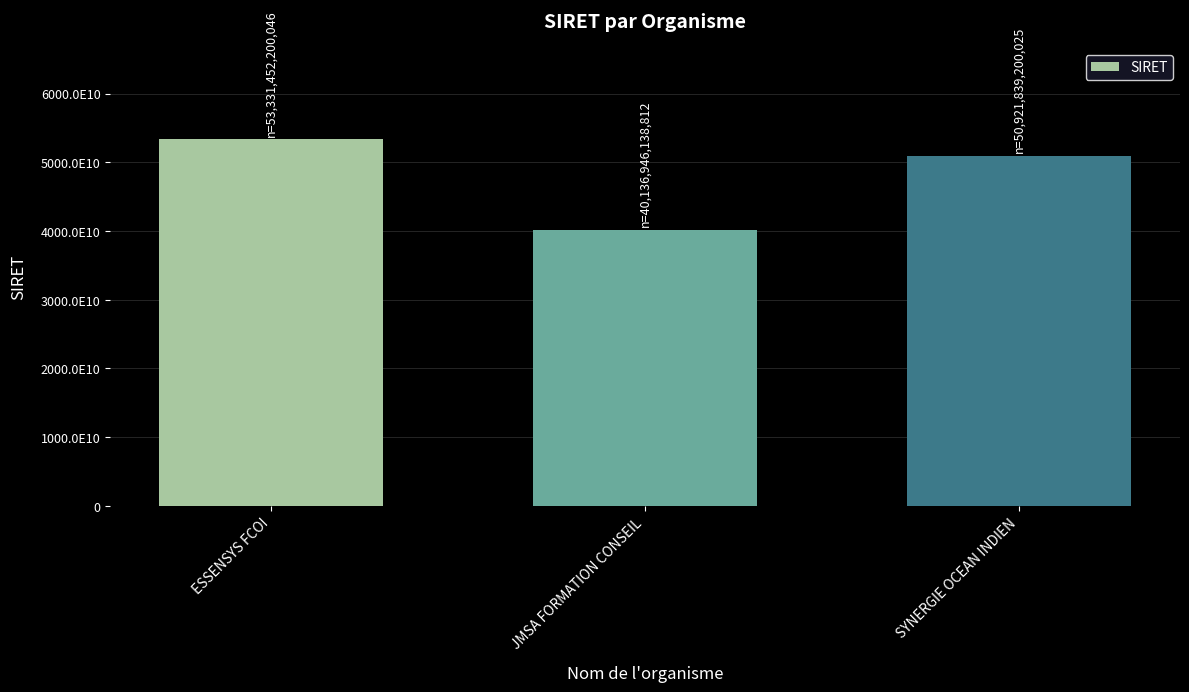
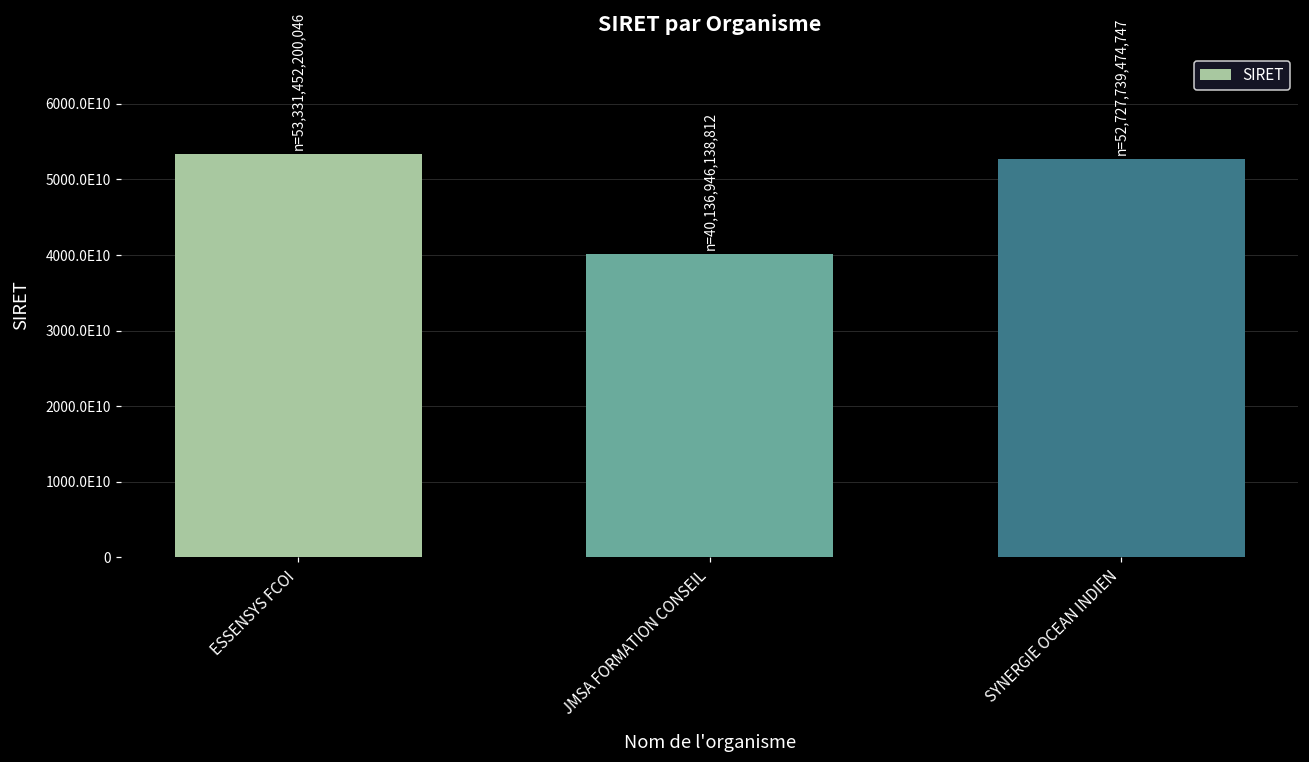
SYNERGIE OCEAN INDIEN: 50,921,839,200,025 -> 52,727,739,474,747
